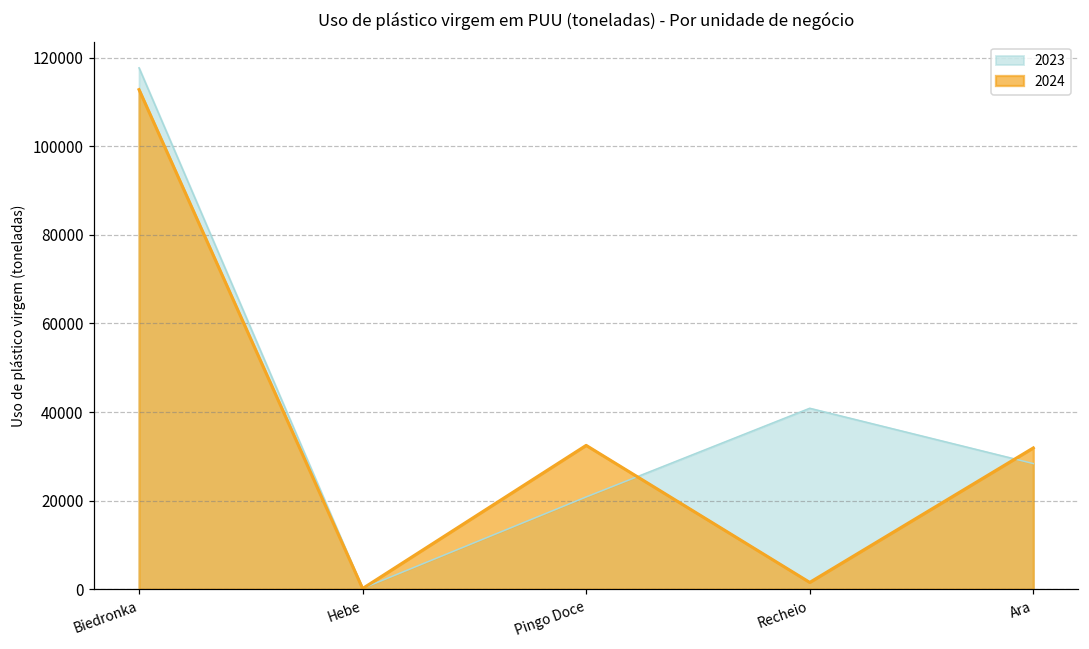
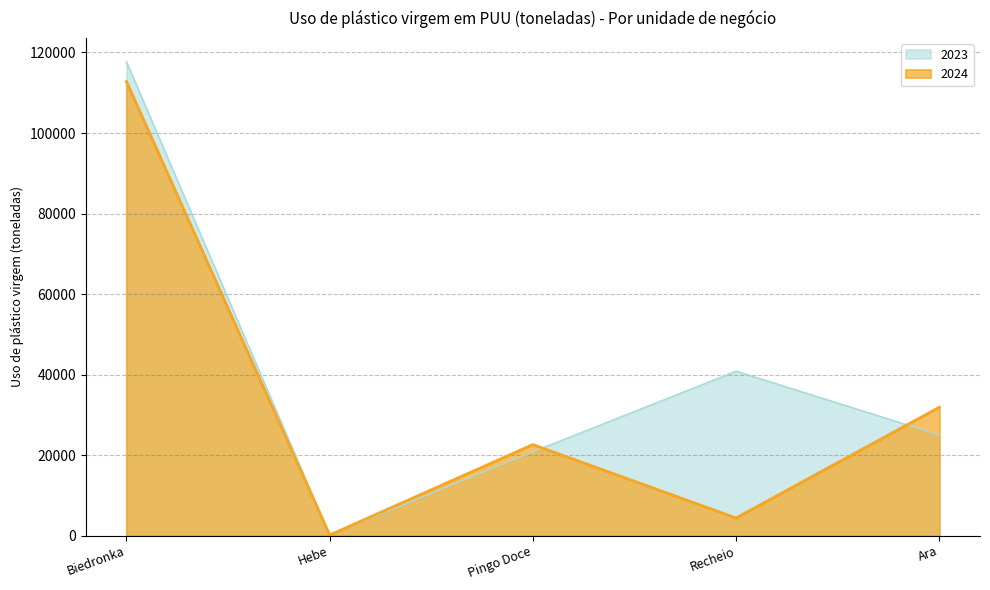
2024, Pingo Doce: 32000 -> 23000
2024, Recheio: 2000 -> 4000
2023, Ara: 28000 -> 25000
